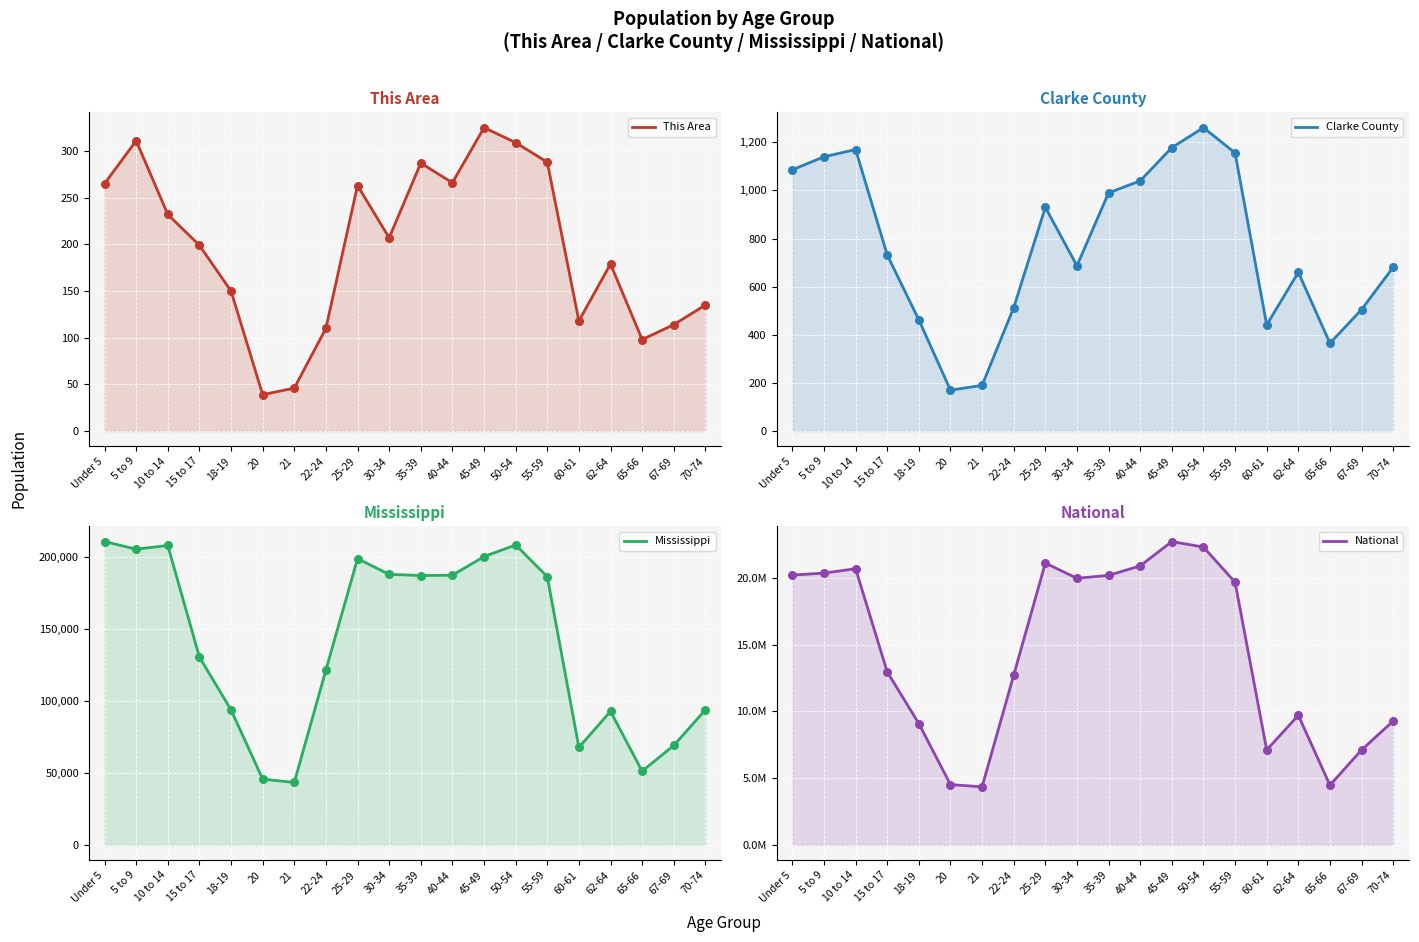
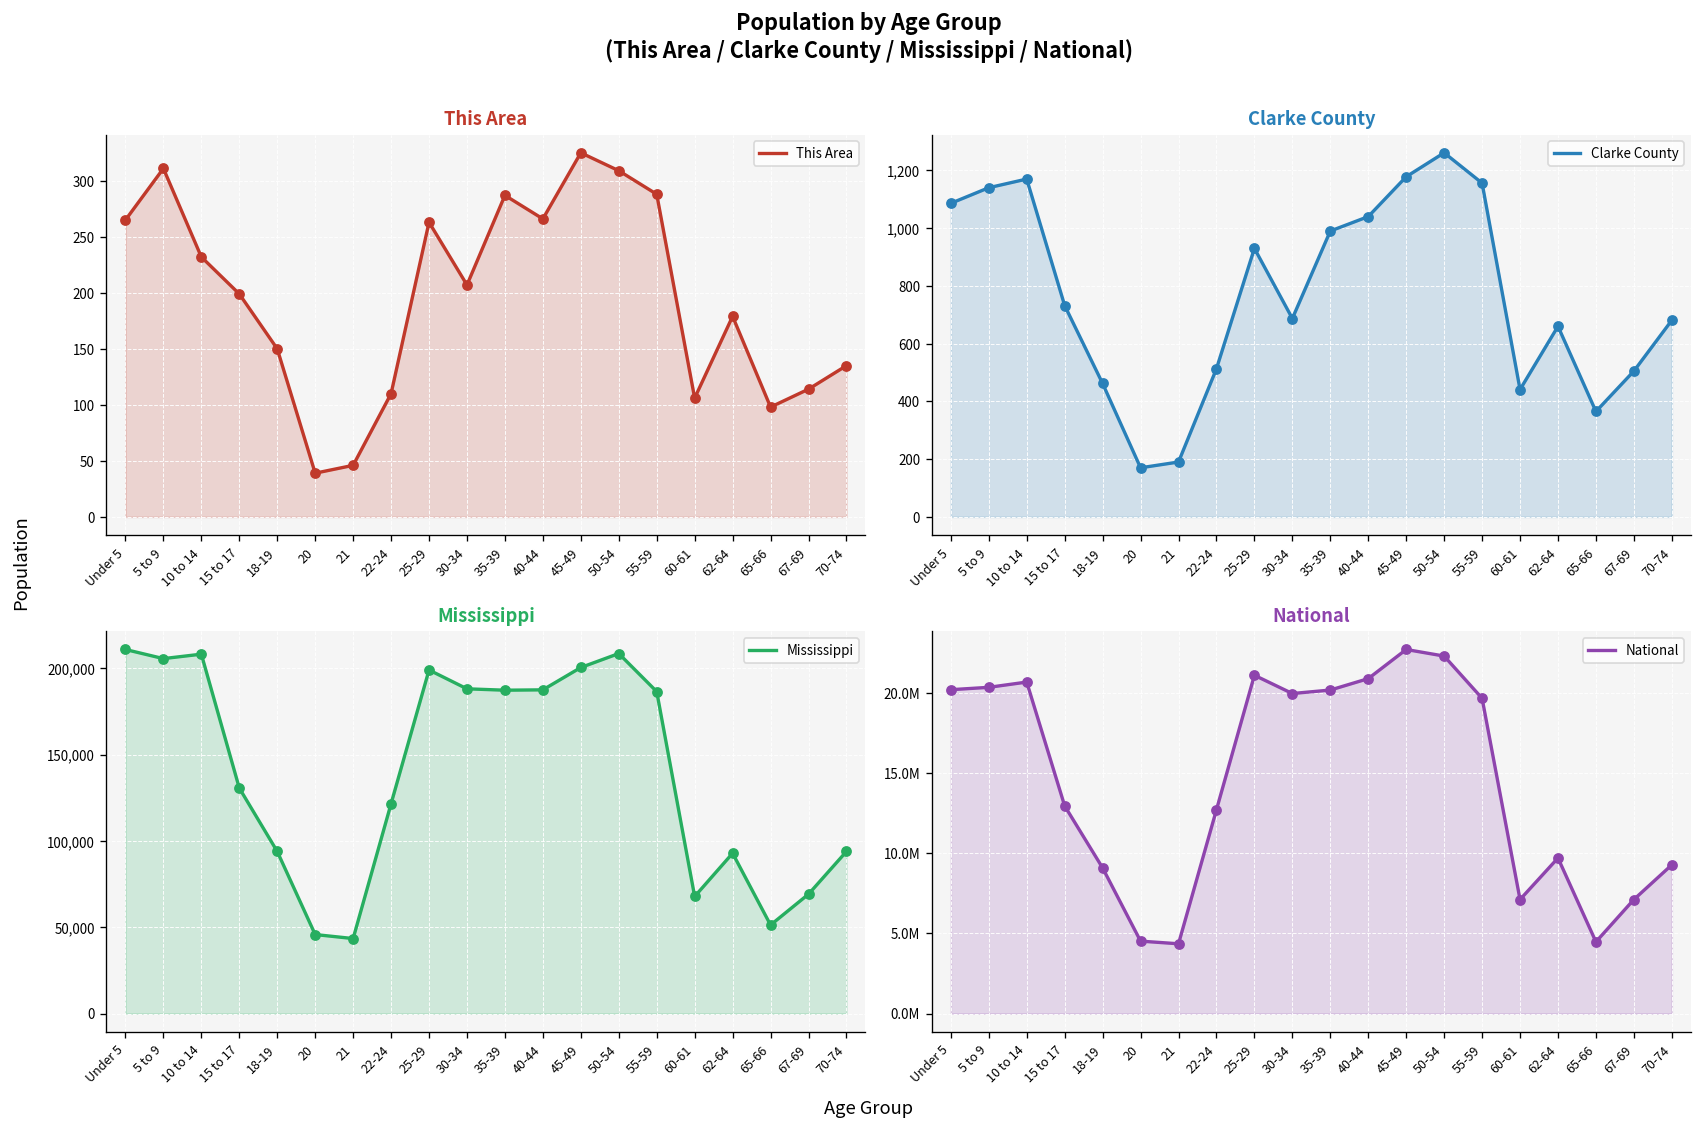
This Area, 60-61: 120 -> 110
